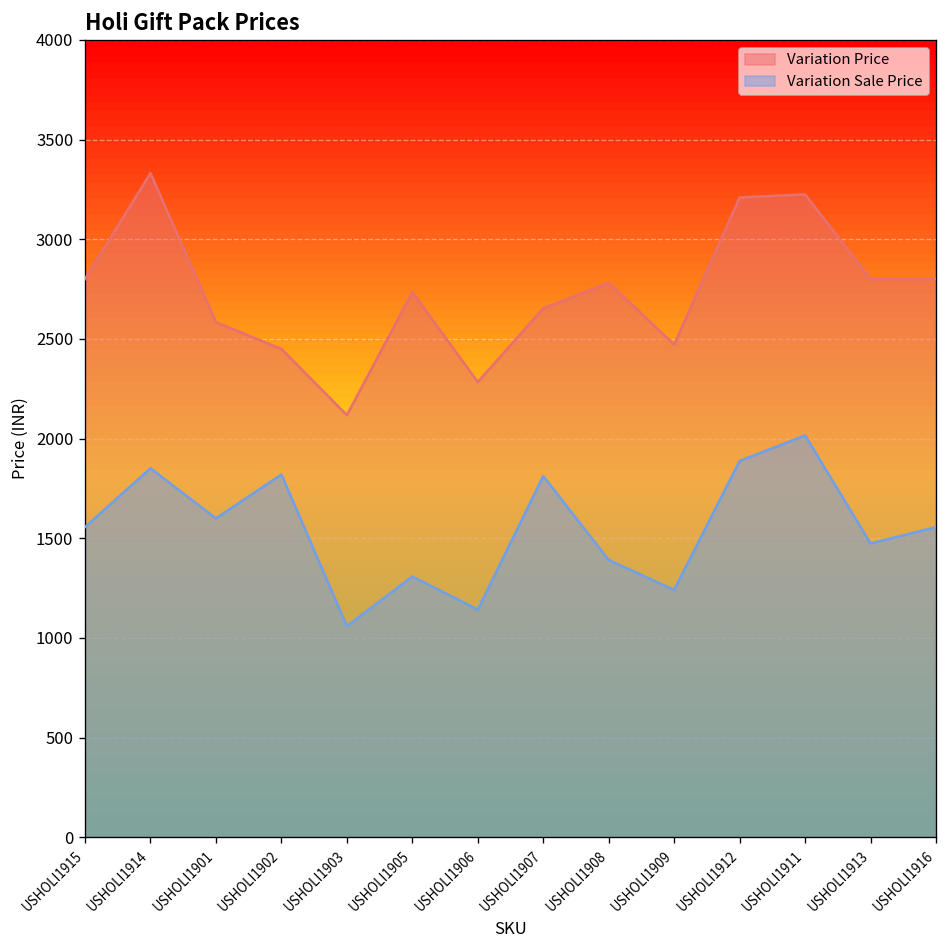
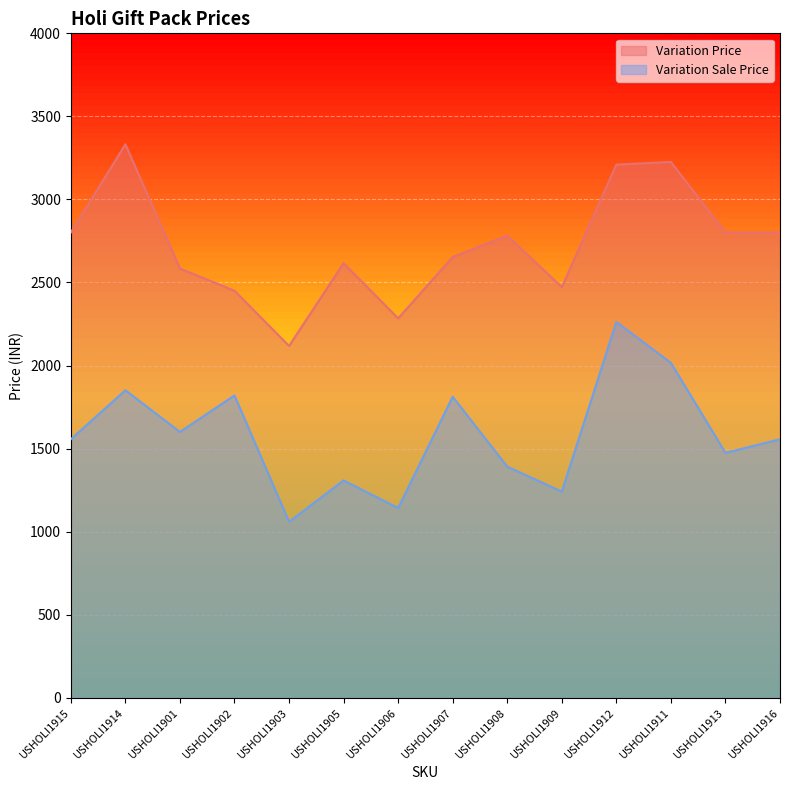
Variation Price, USHOLI1905: 2740 -> 2620
Variation Sale Price, USHOLI1912: 1890 -> 2260
